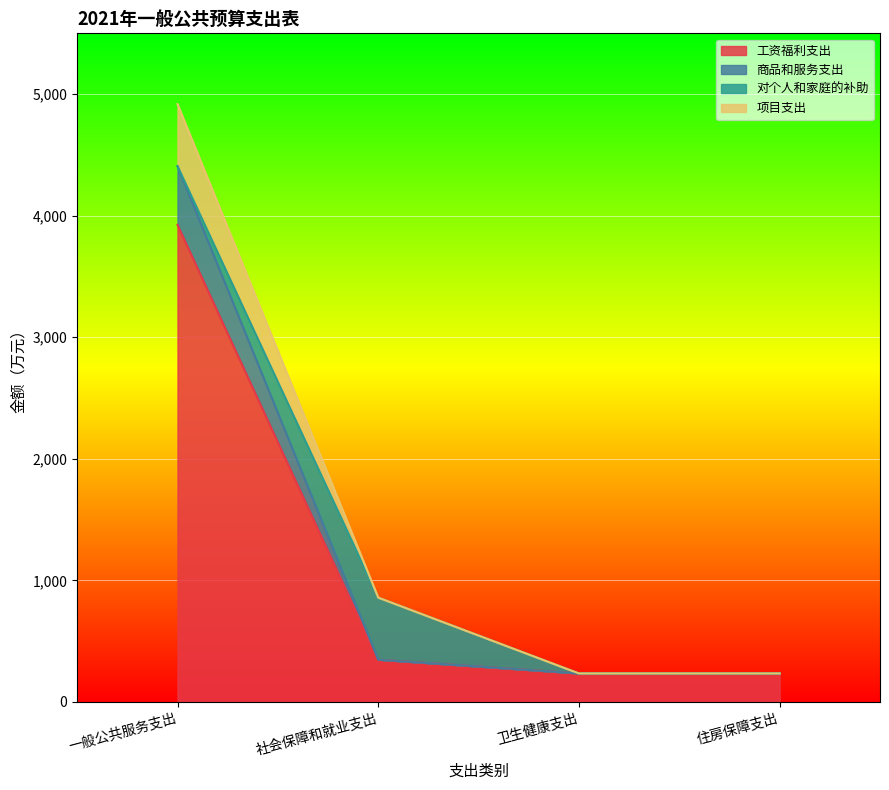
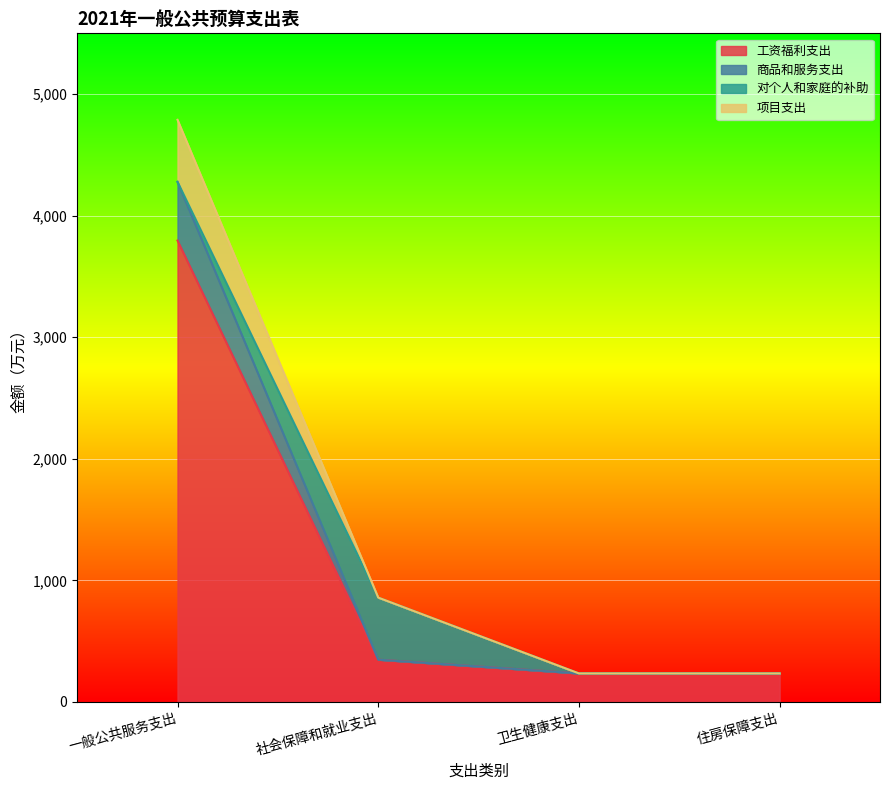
工资福利支出, 一般公共服务支出: 3,920 -> 3,800
